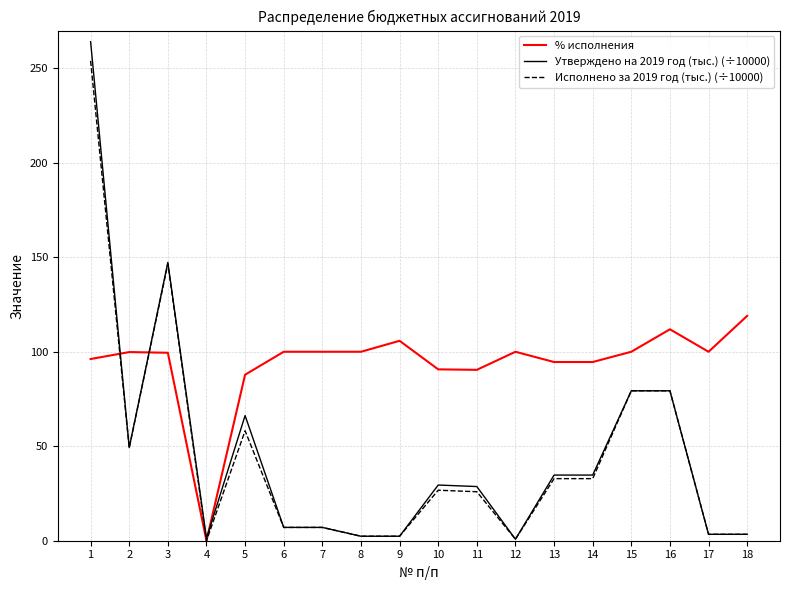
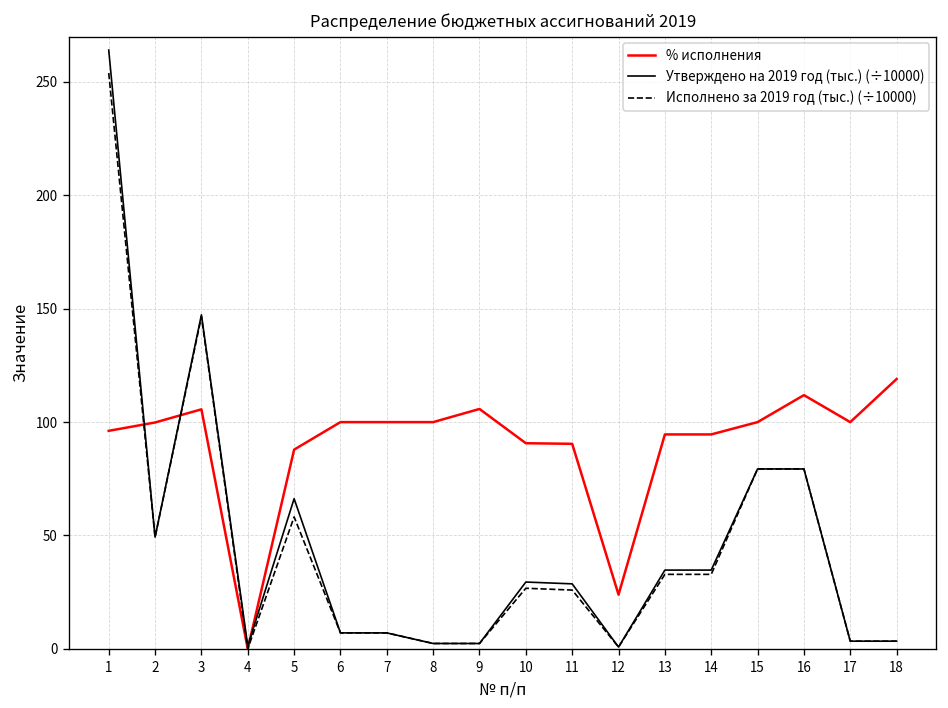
% исполнения, 3: 99 -> 106
% исполнения, 12: 100 -> 24
